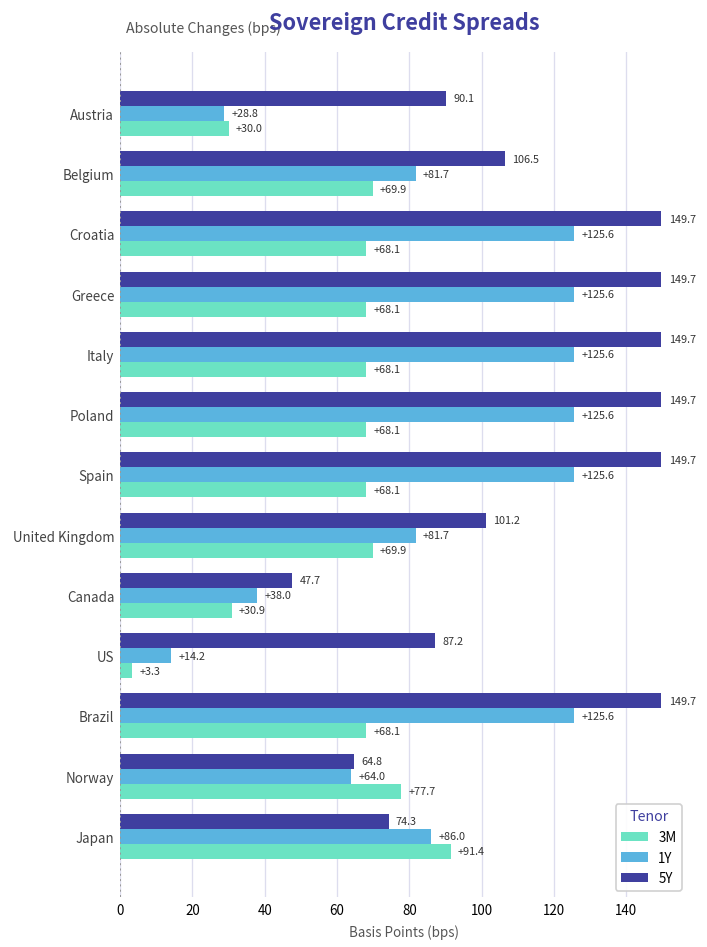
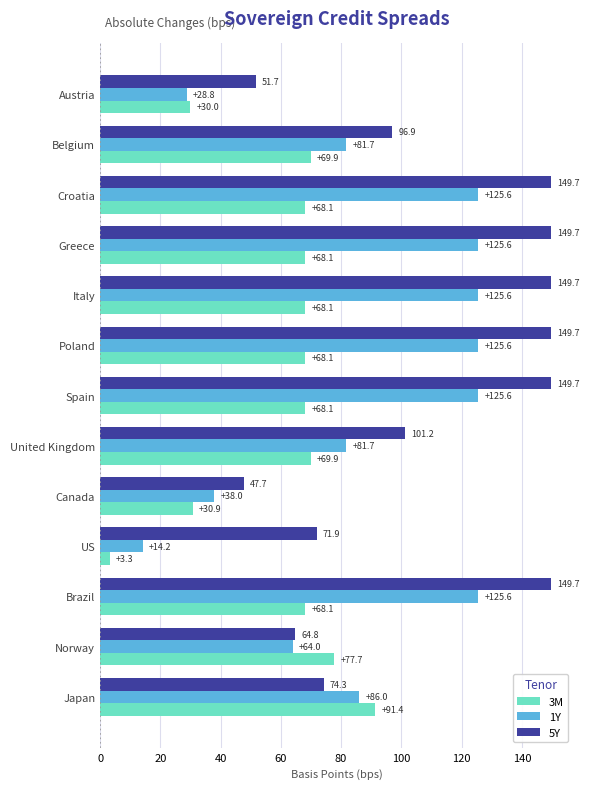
5Y, Austria: 90.1 -> 51.7
5Y, Belgium: 106.5 -> 96.9
5Y, US: 87.2 -> 71.9
